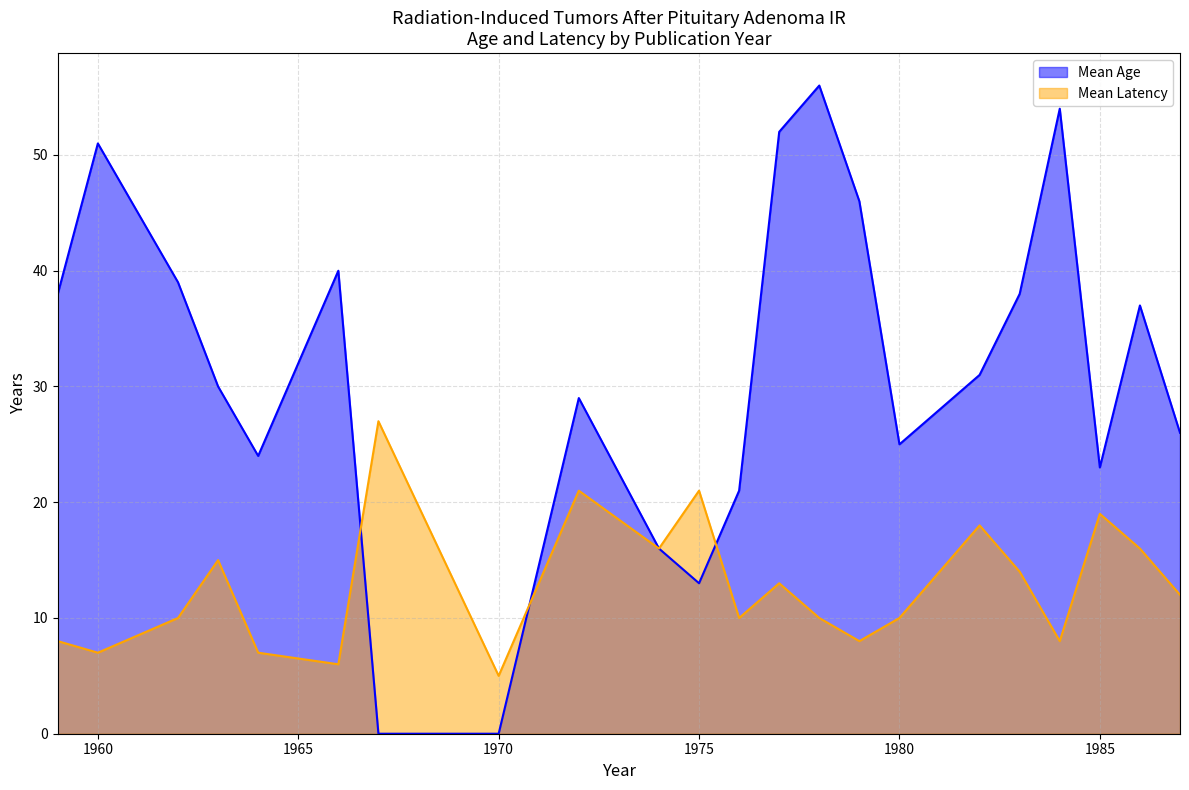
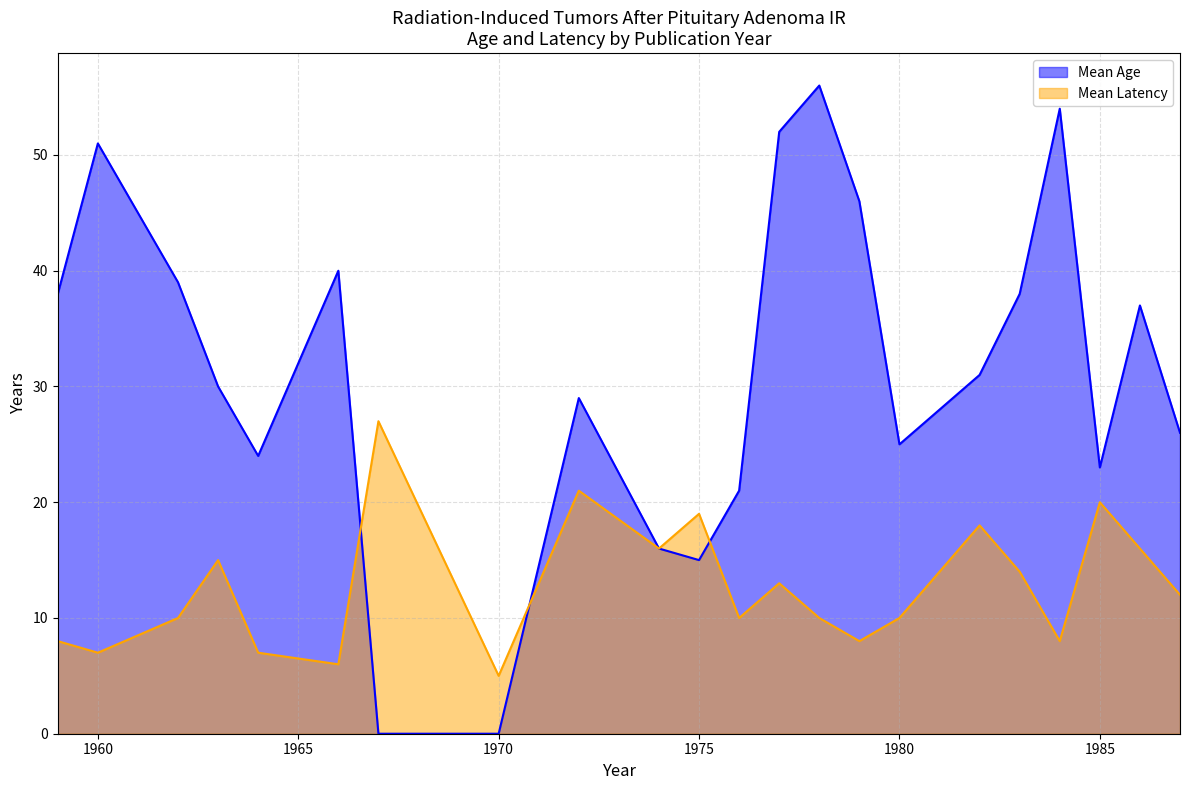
Mean Age, 1975: 13 -> 15
Mean Latency, 1975: 21 -> 19
Mean Latency, 1985: 19 -> 20
